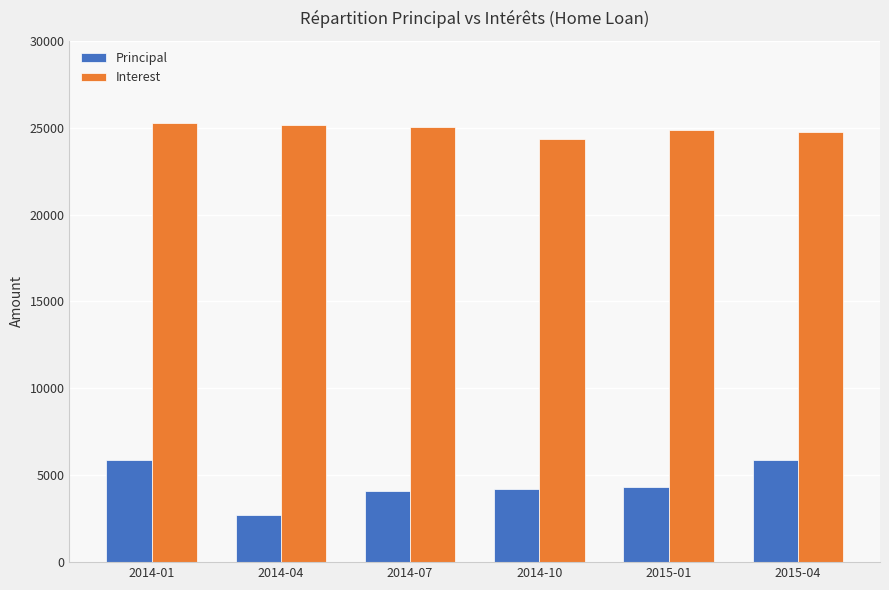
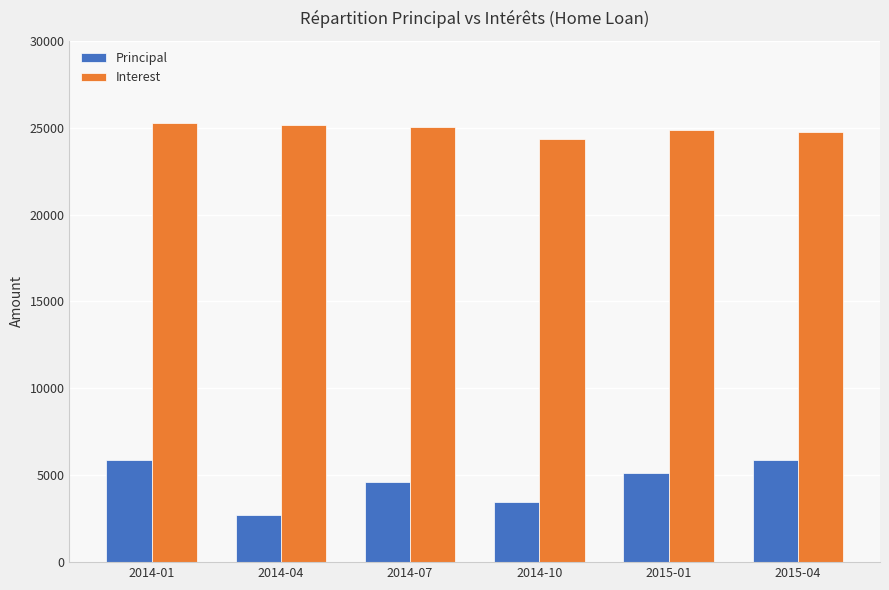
Principal, 2014-07: 4100 -> 4600
Principal, 2014-10: 4200 -> 3500
Principal, 2015-01: 4300 -> 5100
